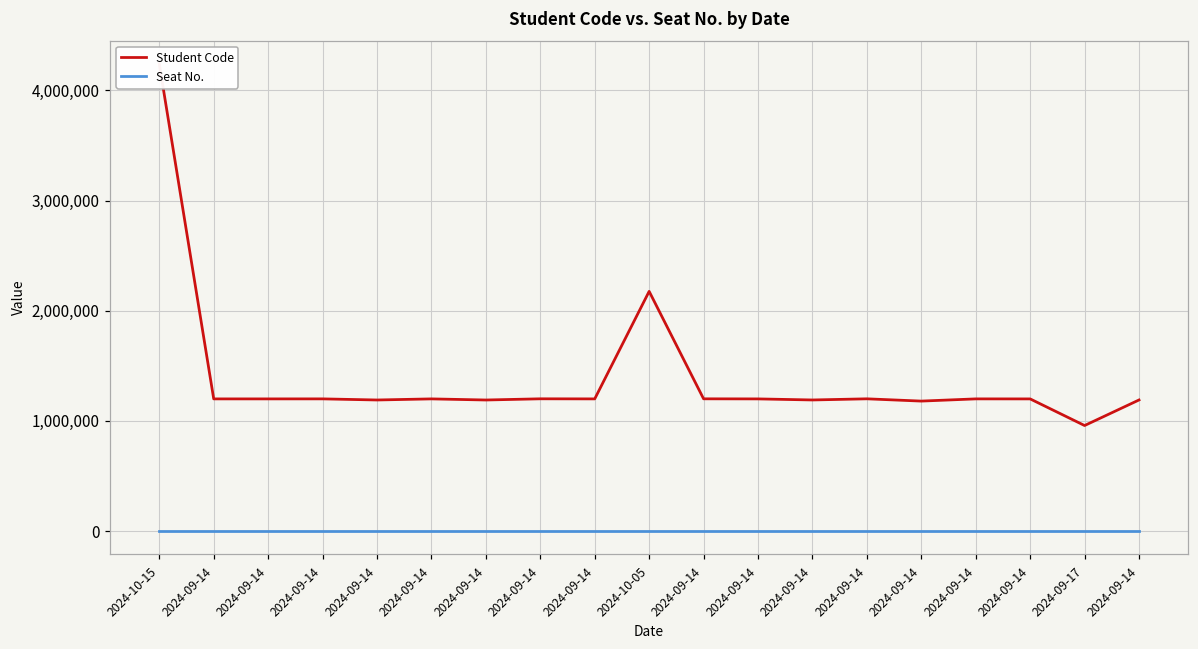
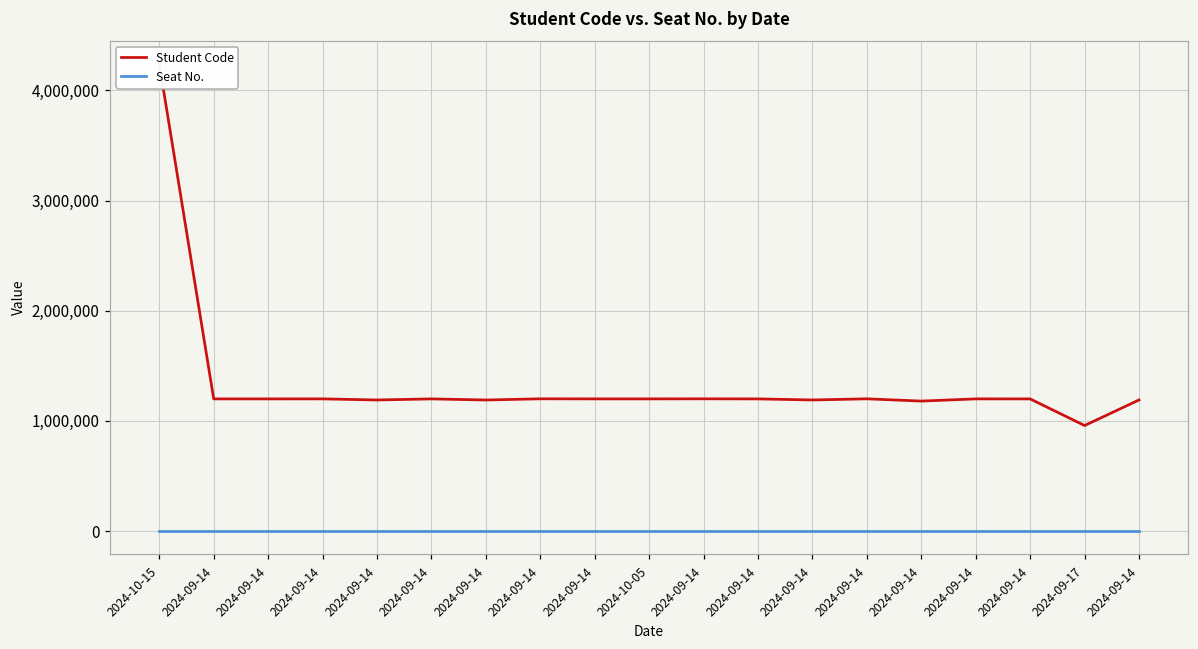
Student Code, 2024-10-05: 2,180,000 -> 1,200,000
